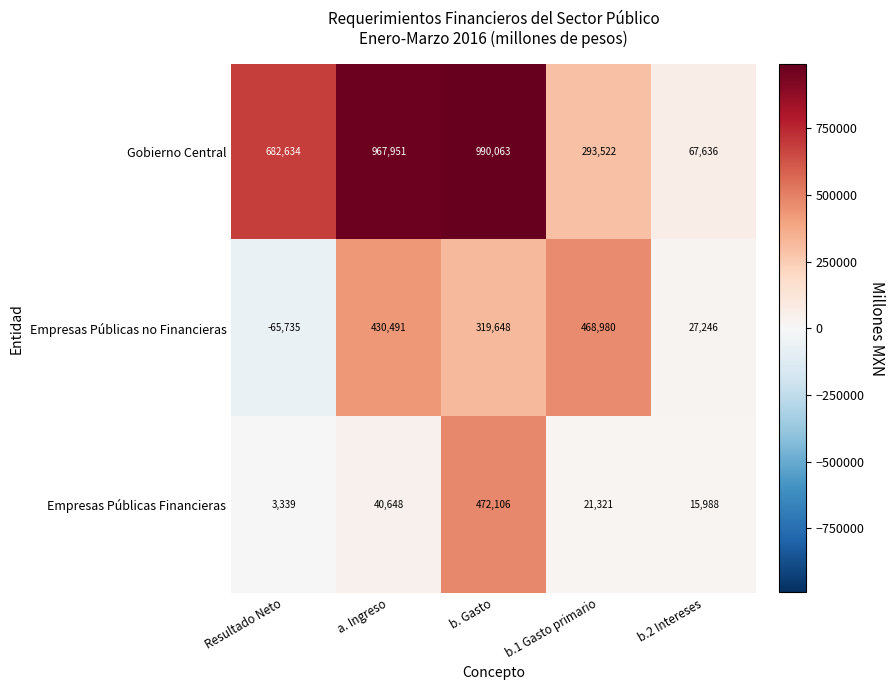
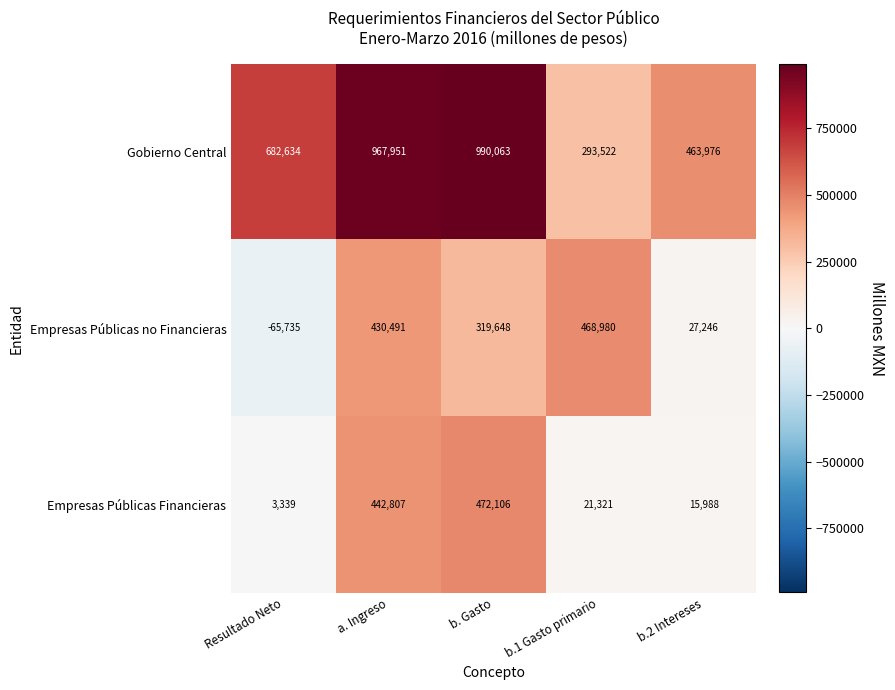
Gobierno Central, b.2 Intereses: 67,636 -> 463,976
Empresas Públicas Financieras, a. Ingreso: 40,648 -> 442,807
